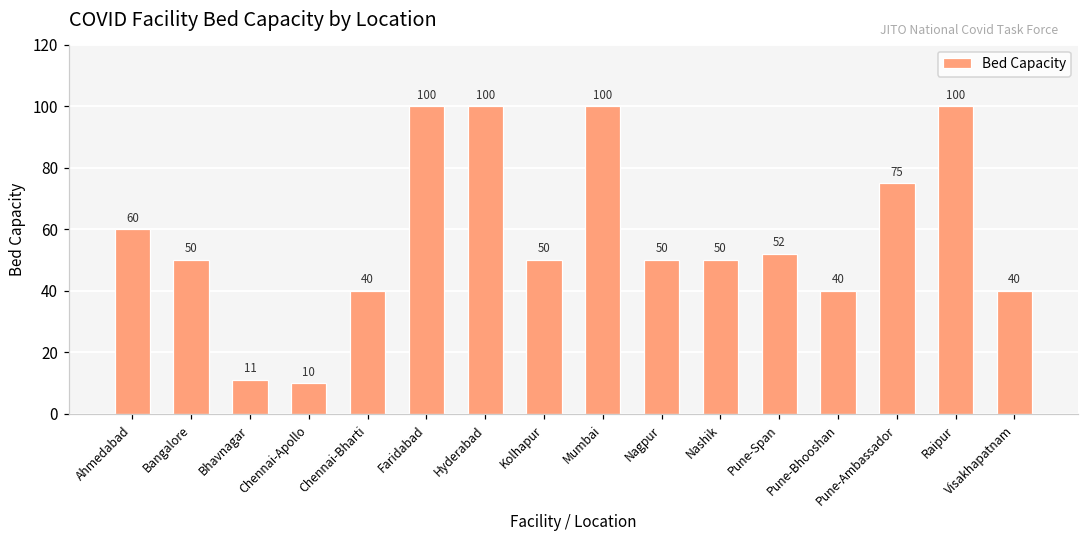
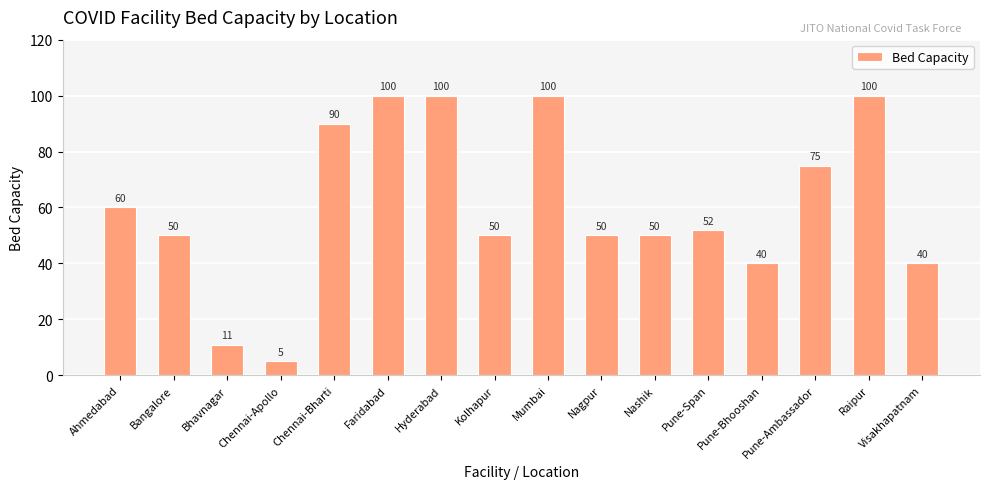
Chennai-Apollo: 10 -> 5
Chennai-Bharti: 40 -> 90
